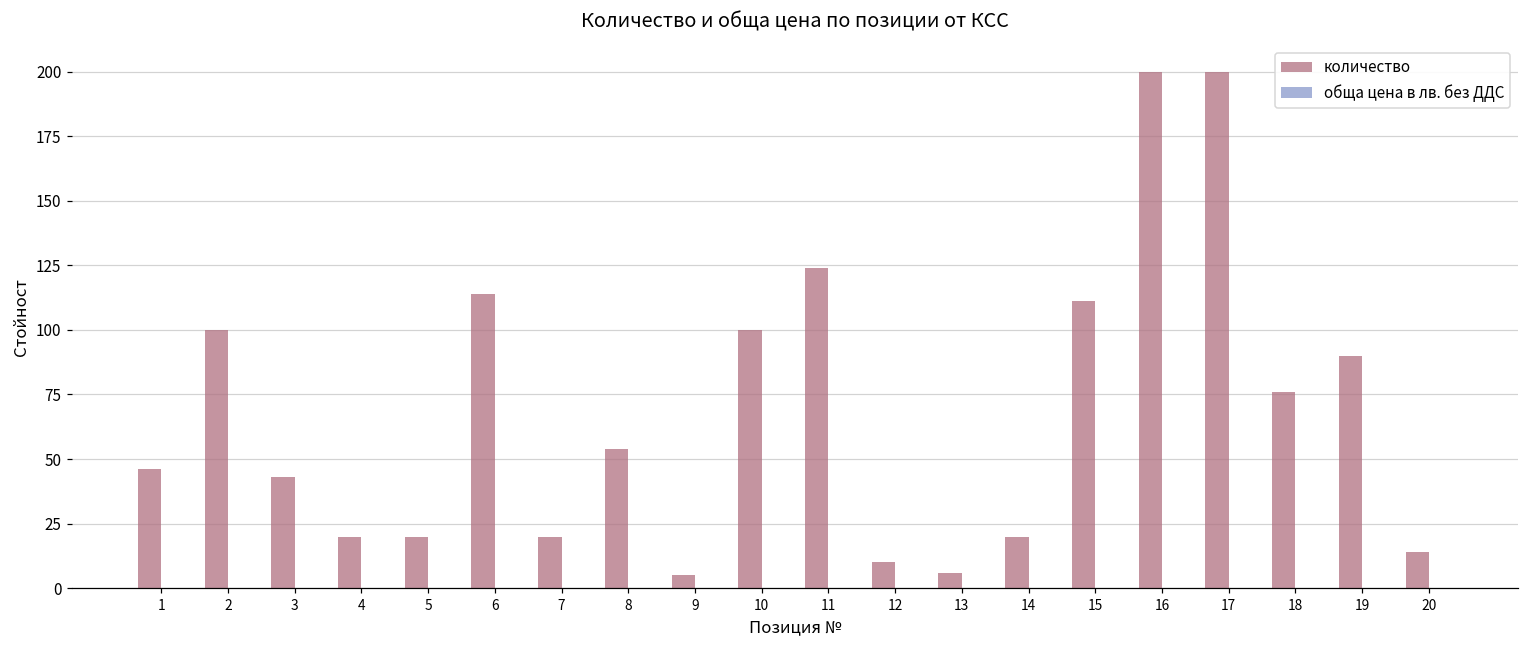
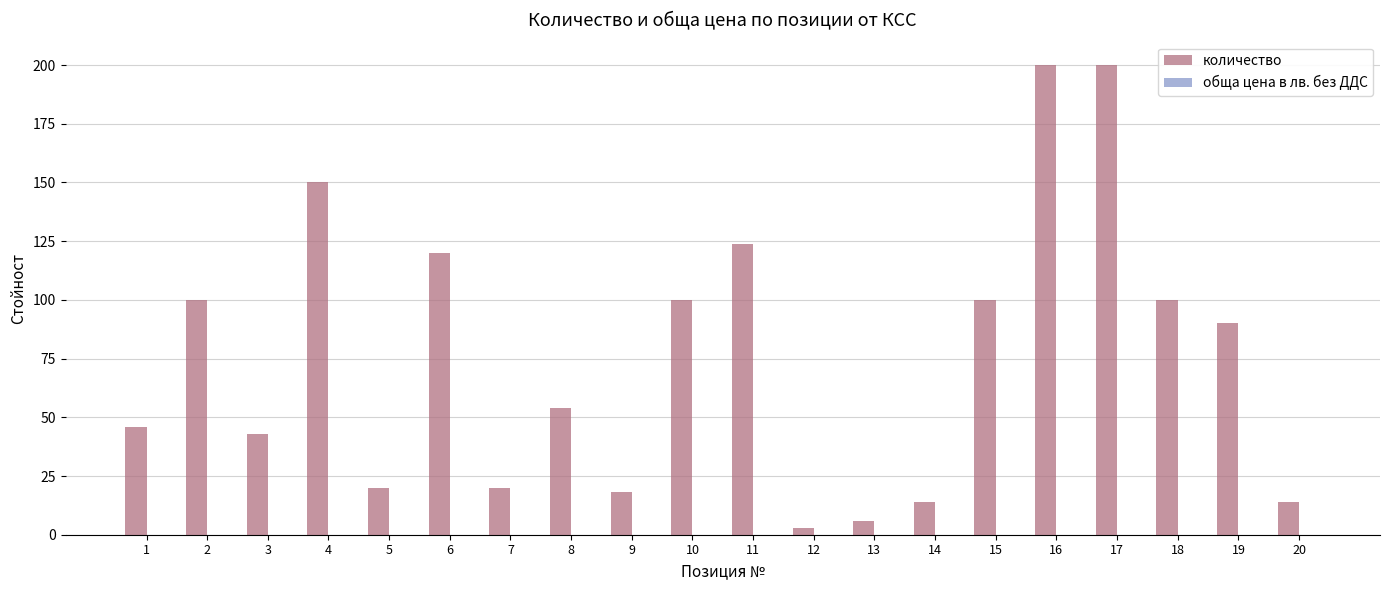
количество, 4: 20 -> 150
количество, 6: 114 -> 120
количество, 9: 5 -> 18
количество, 12: 10 -> 3
количество, 14: 20 -> 14
количество, 15: 111 -> 100
количество, 18: 76 -> 100
